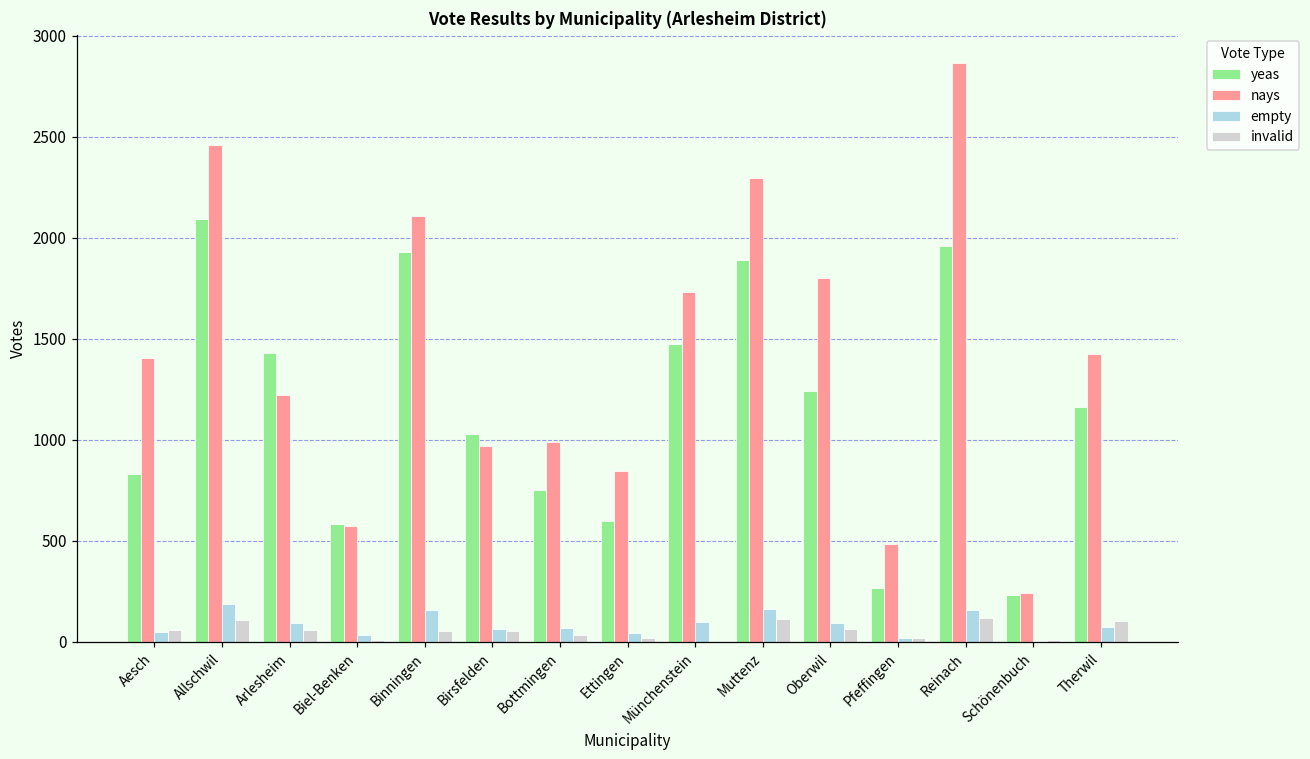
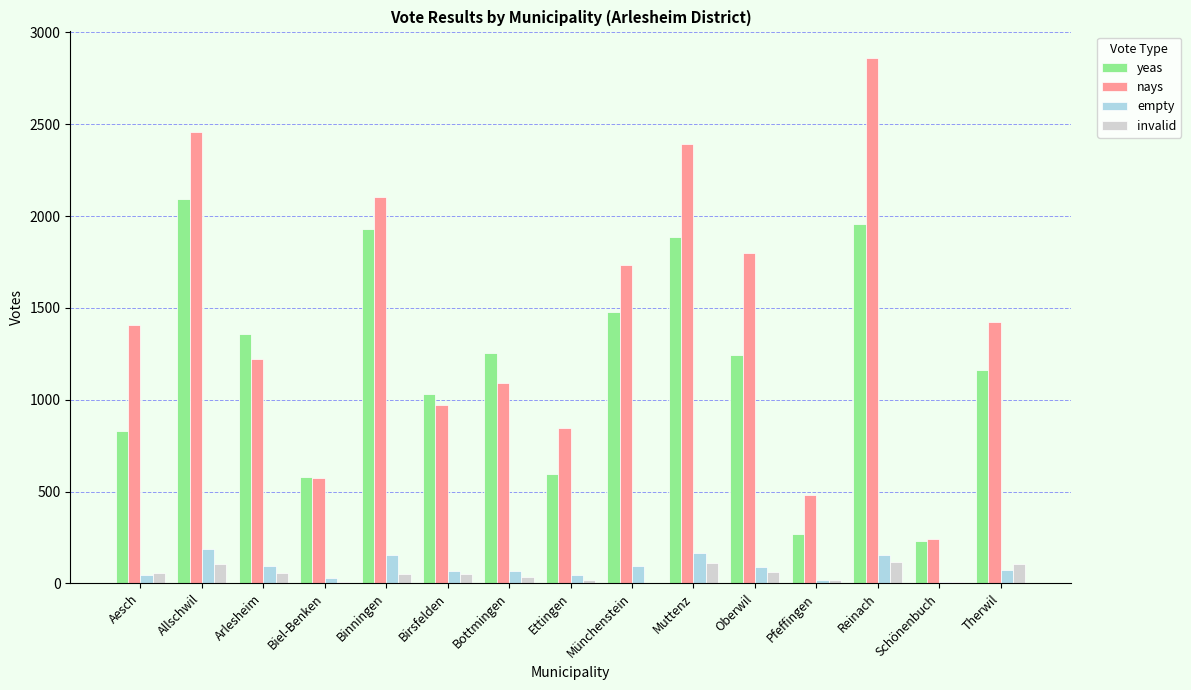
yeas, Arlesheim: 1430 -> 1360
yeas, Bottmingen: 750 -> 1260
nays, Bottmingen: 990 -> 1090
nays, Muttenz: 2290 -> 2390
